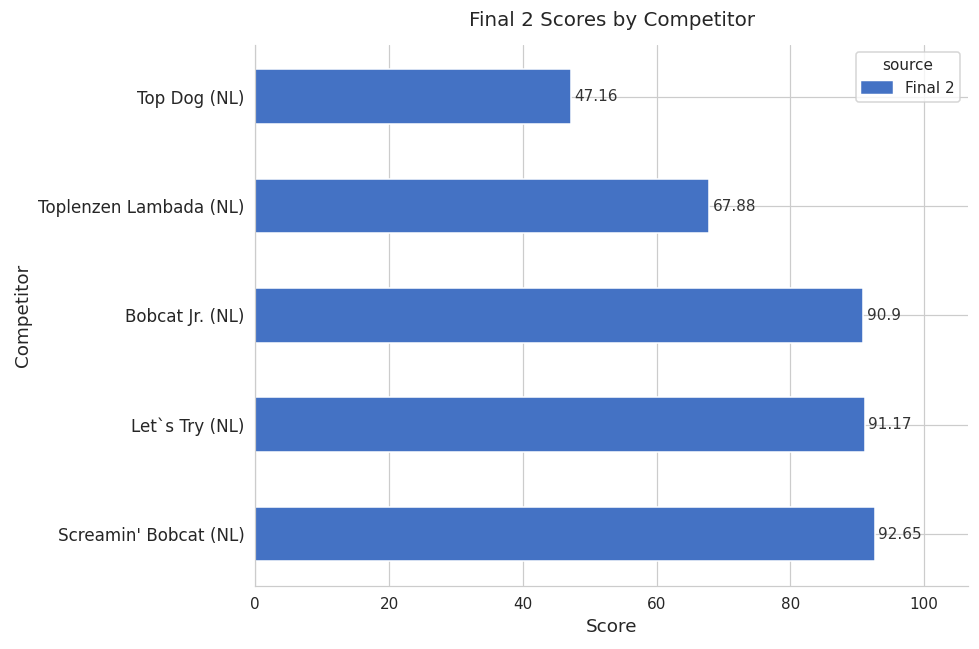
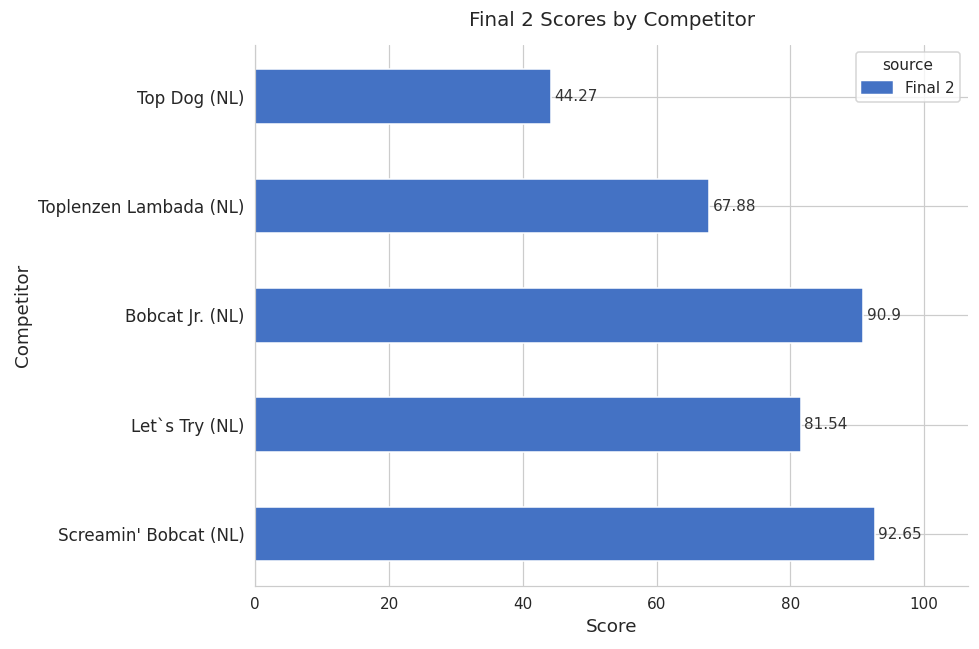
Top Dog (NL): 47.16 -> 44.27
Let`s Try (NL): 91.17 -> 81.54
